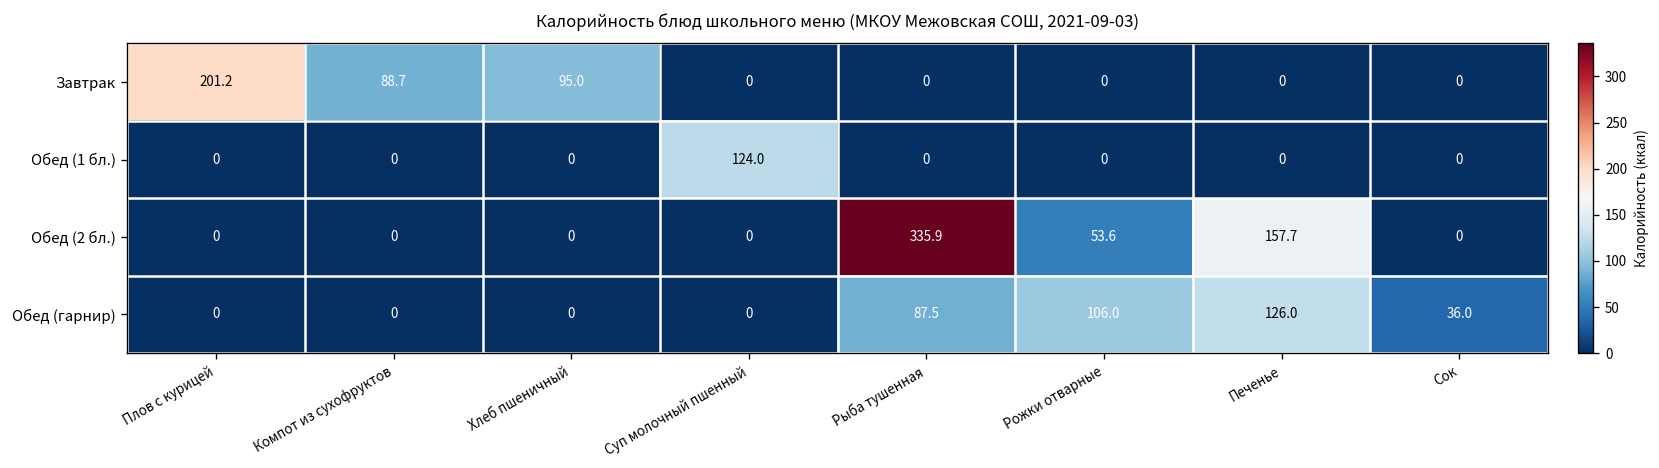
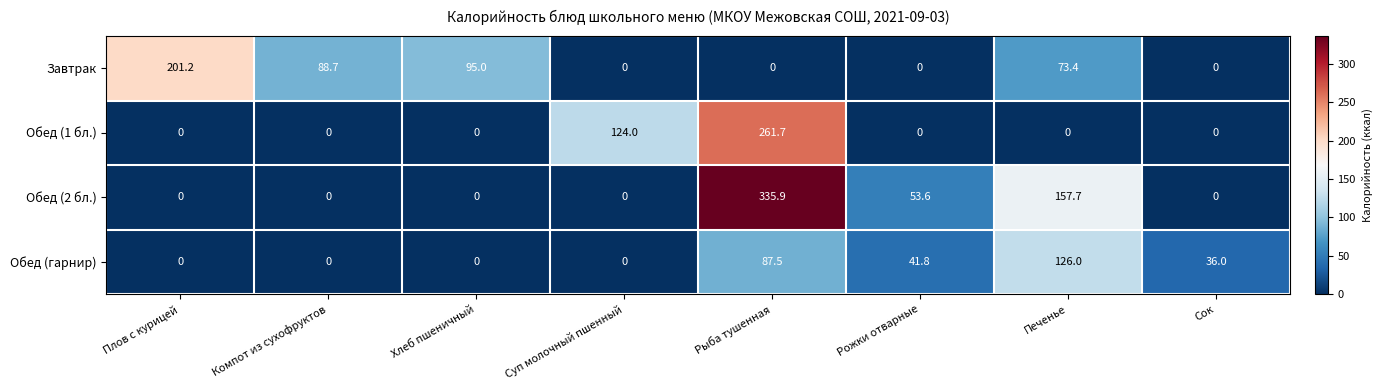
Завтрак, Печенье: 0 -> 73.4
Обед (1 бл.), Рыба тушенная: 0 -> 261.7
Обед (гарнир), Рожки отварные: 106.0 -> 41.8
